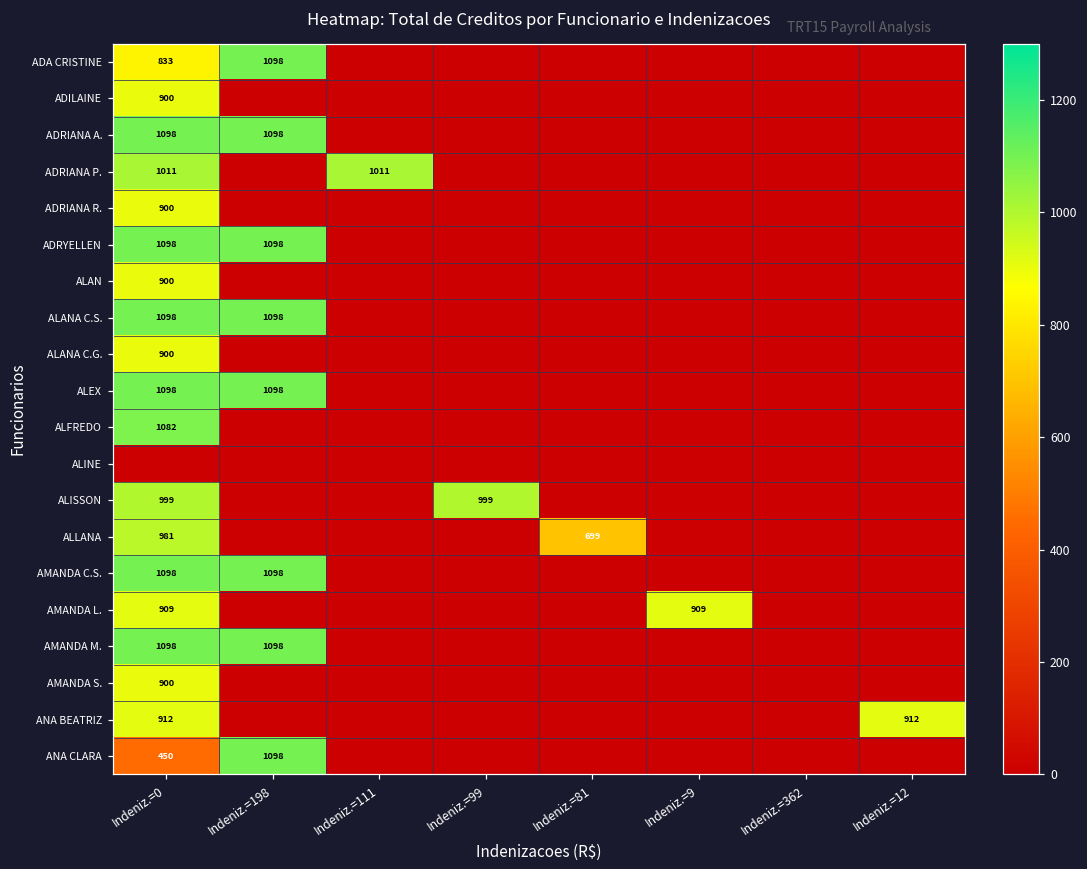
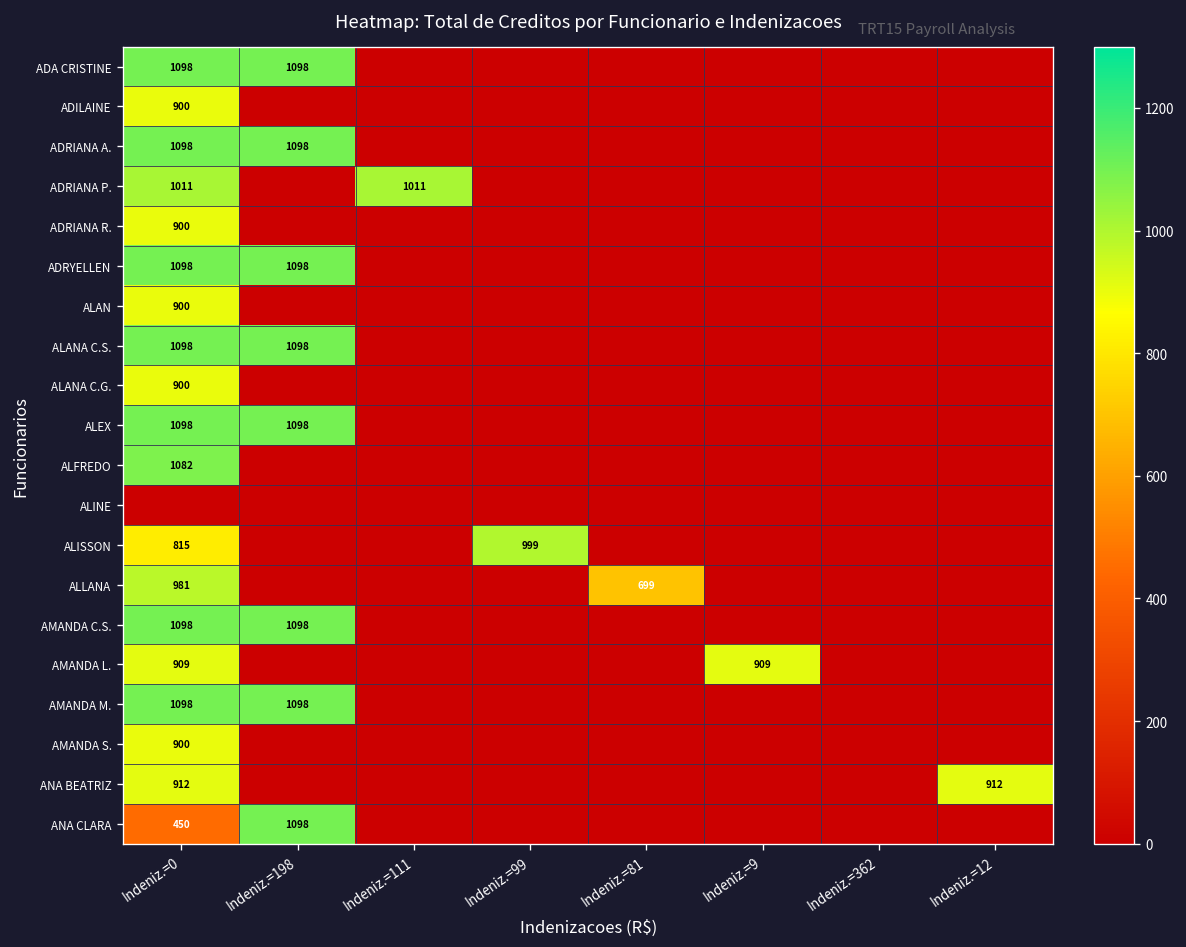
ADA CRISTINE, Indeniz.=0: 833 -> 1098
ALISSON, Indeniz.=0: 999 -> 815
